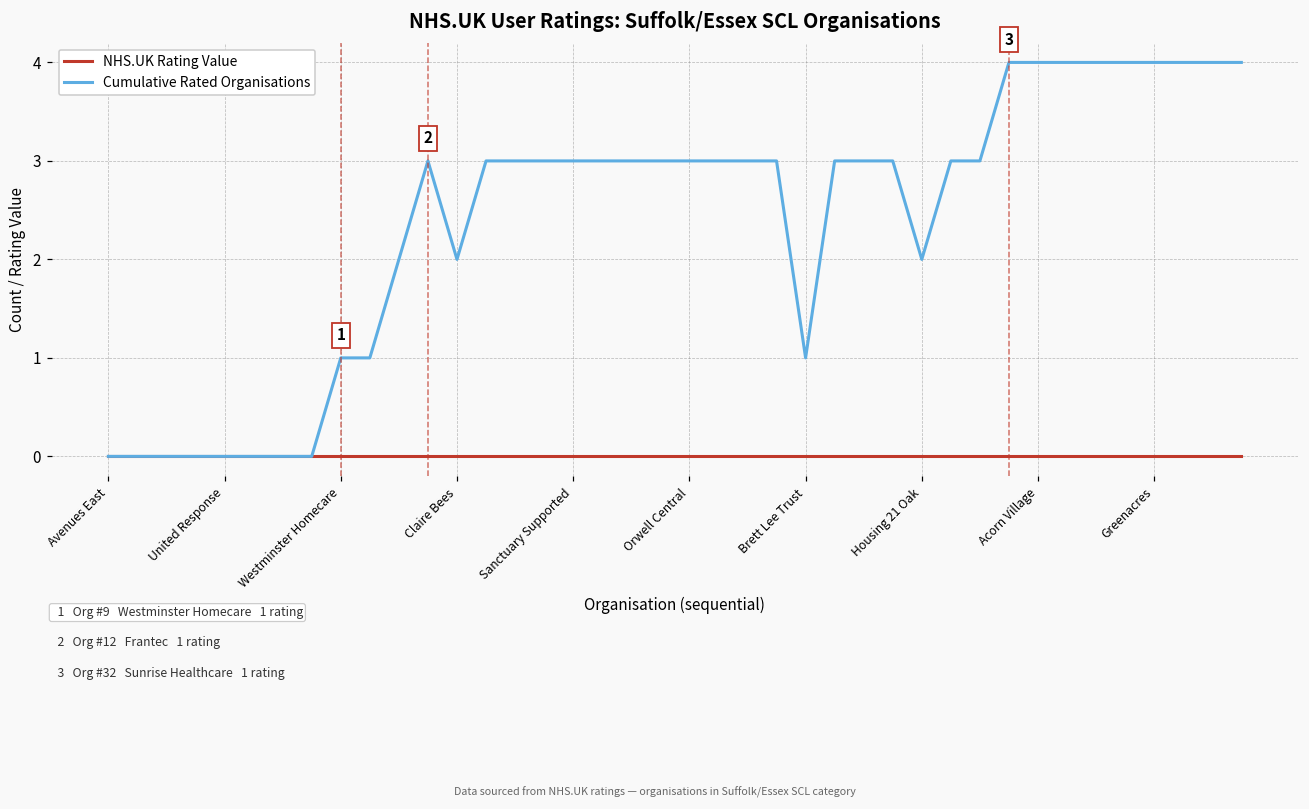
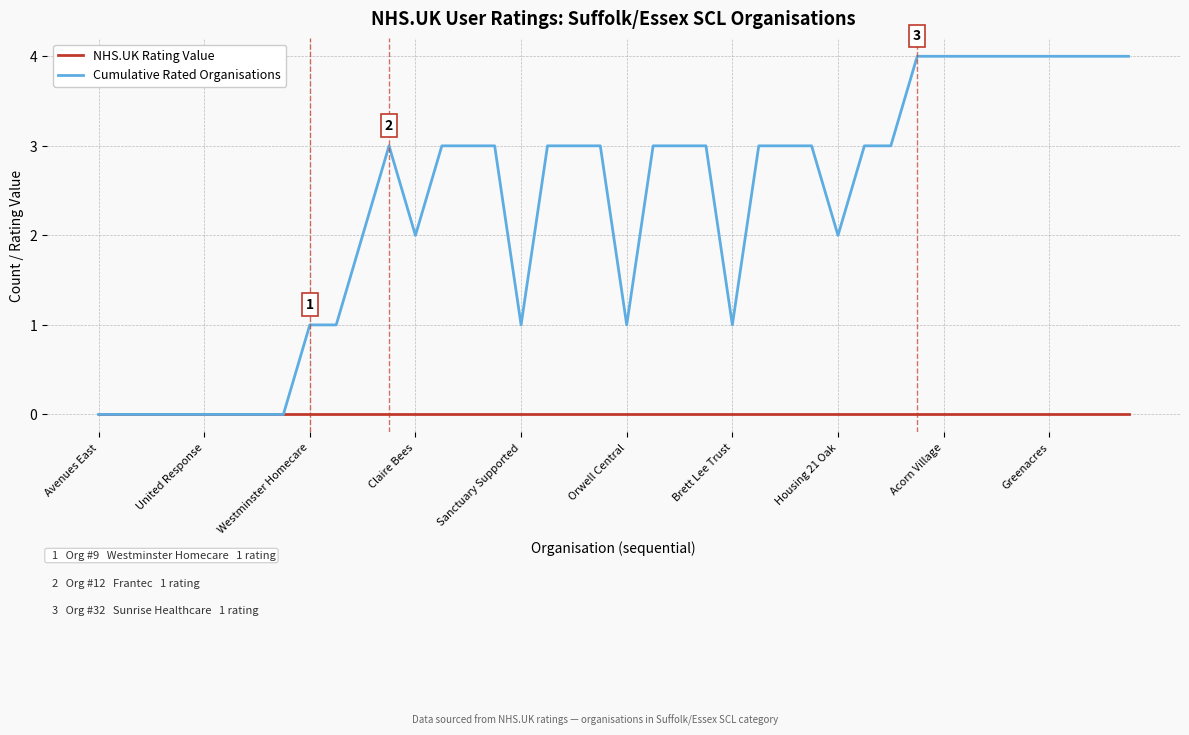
Cumulative Rated Organisations, Sanctuary Supported: 3 -> 1
Cumulative Rated Organisations, Orwell Central: 3 -> 1
